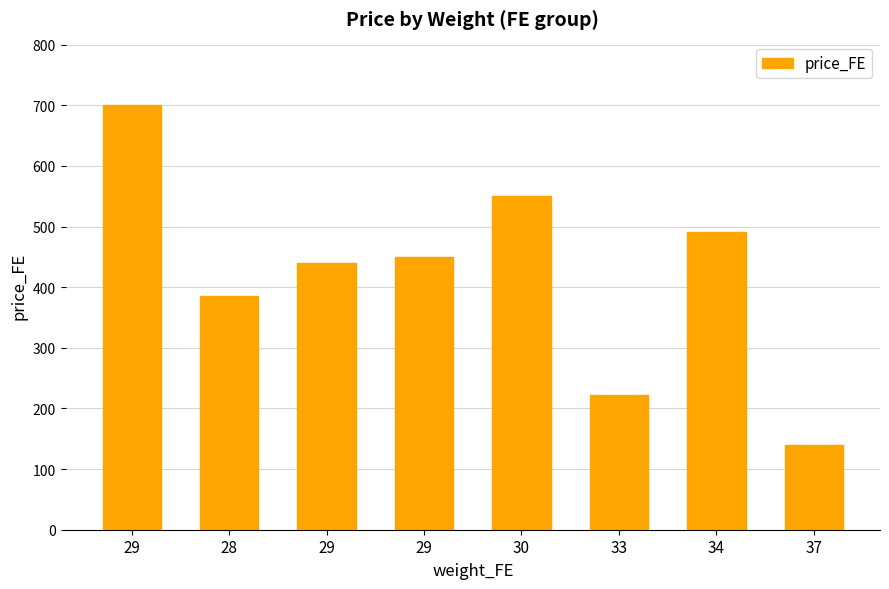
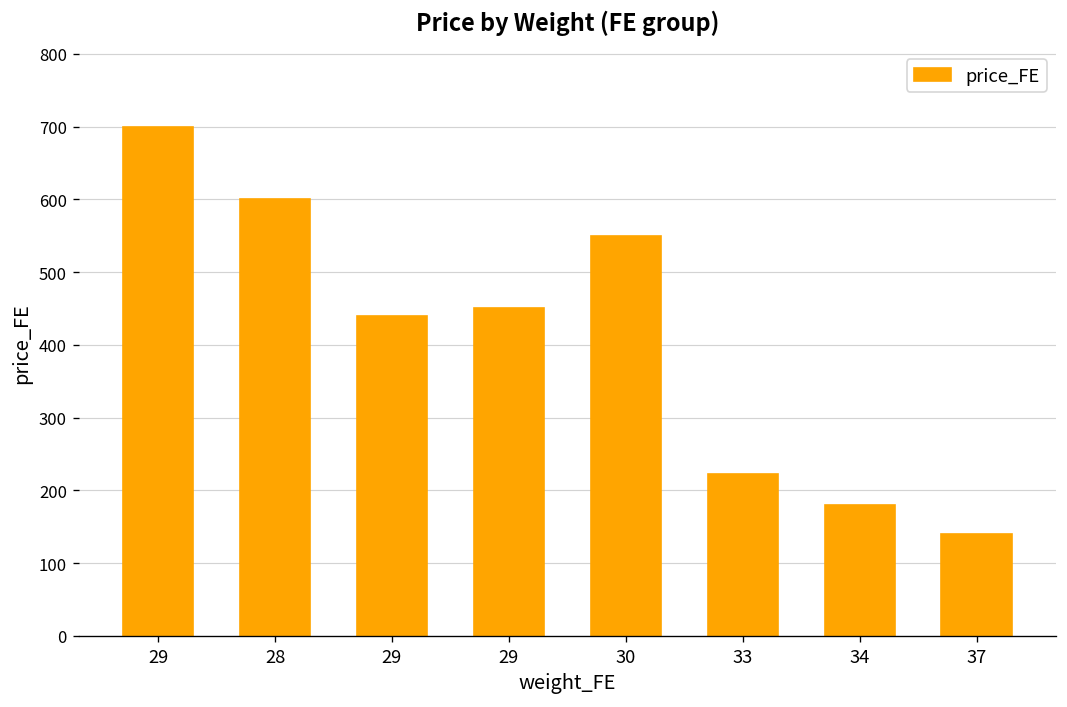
28: 390 -> 600
34: 490 -> 180
